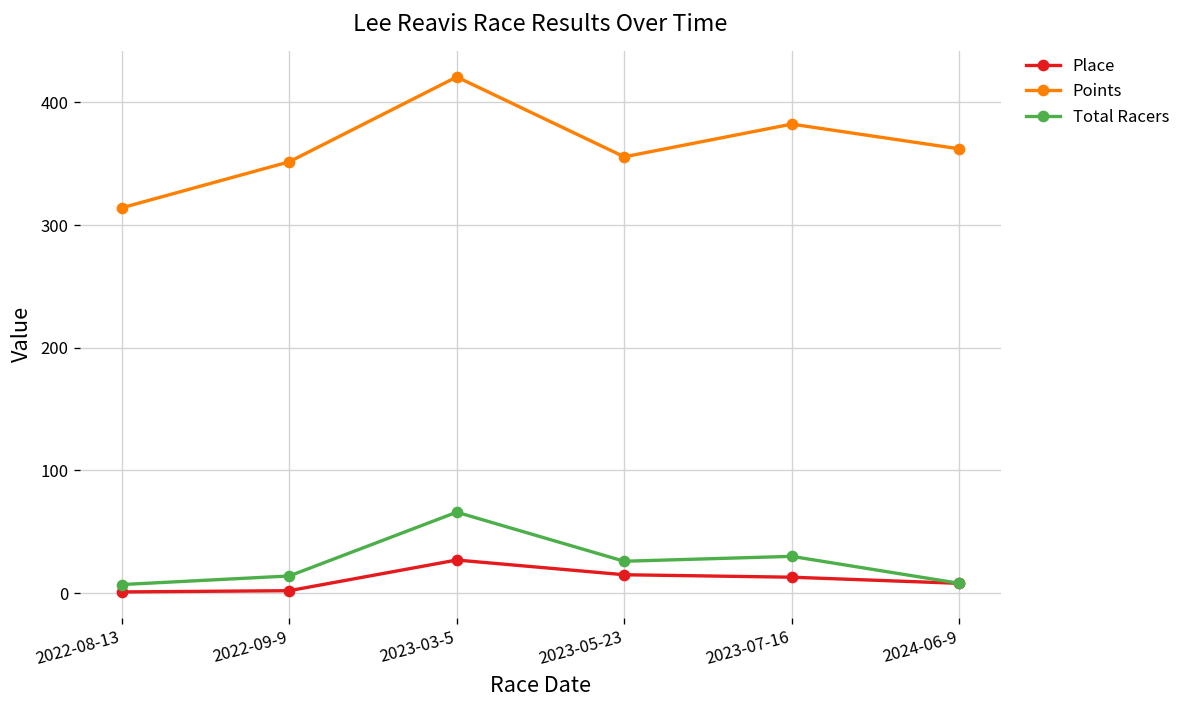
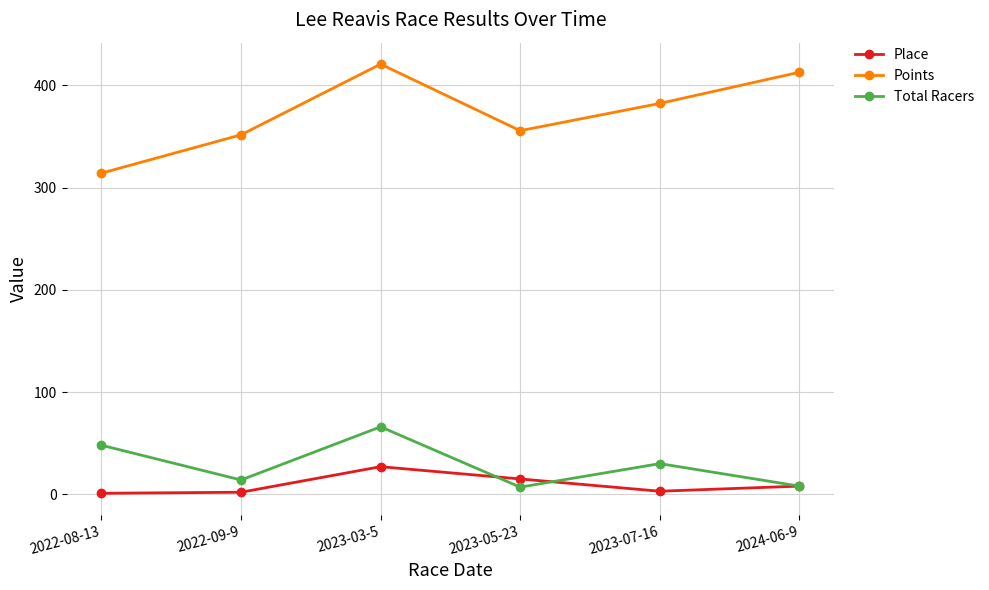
Total Racers, 2022-08-13: 7 -> 48
Total Racers, 2023-05-23: 26 -> 7
Place, 2023-07-16: 13 -> 3
Points, 2024-06-9: 362 -> 413
